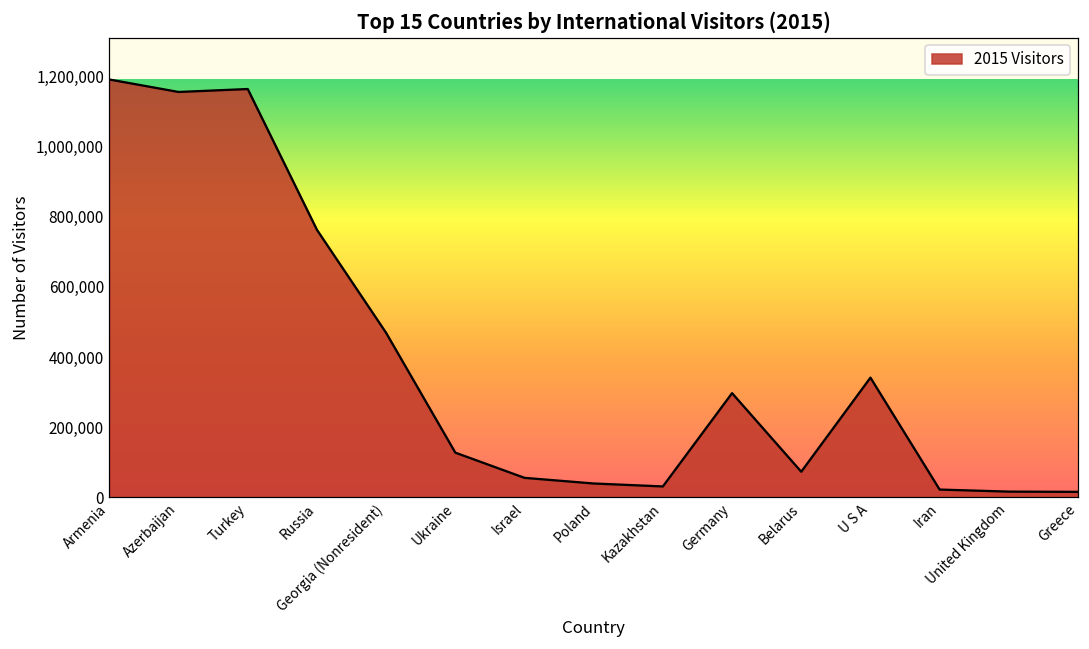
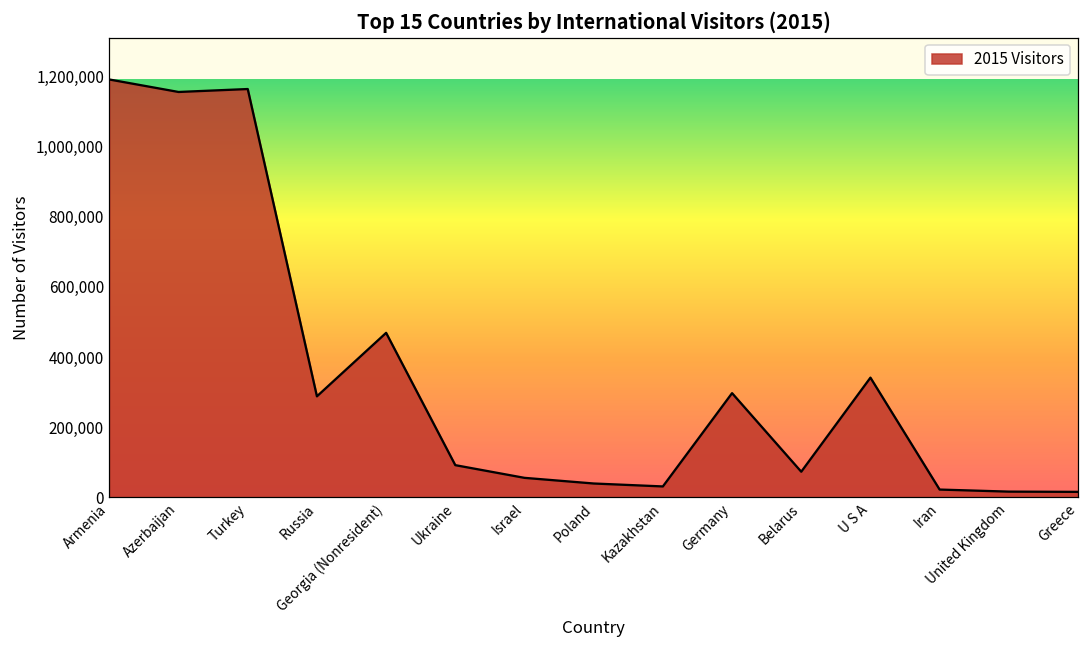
Russia: 760,000 -> 290,000
Ukraine: 130,000 -> 90,000
